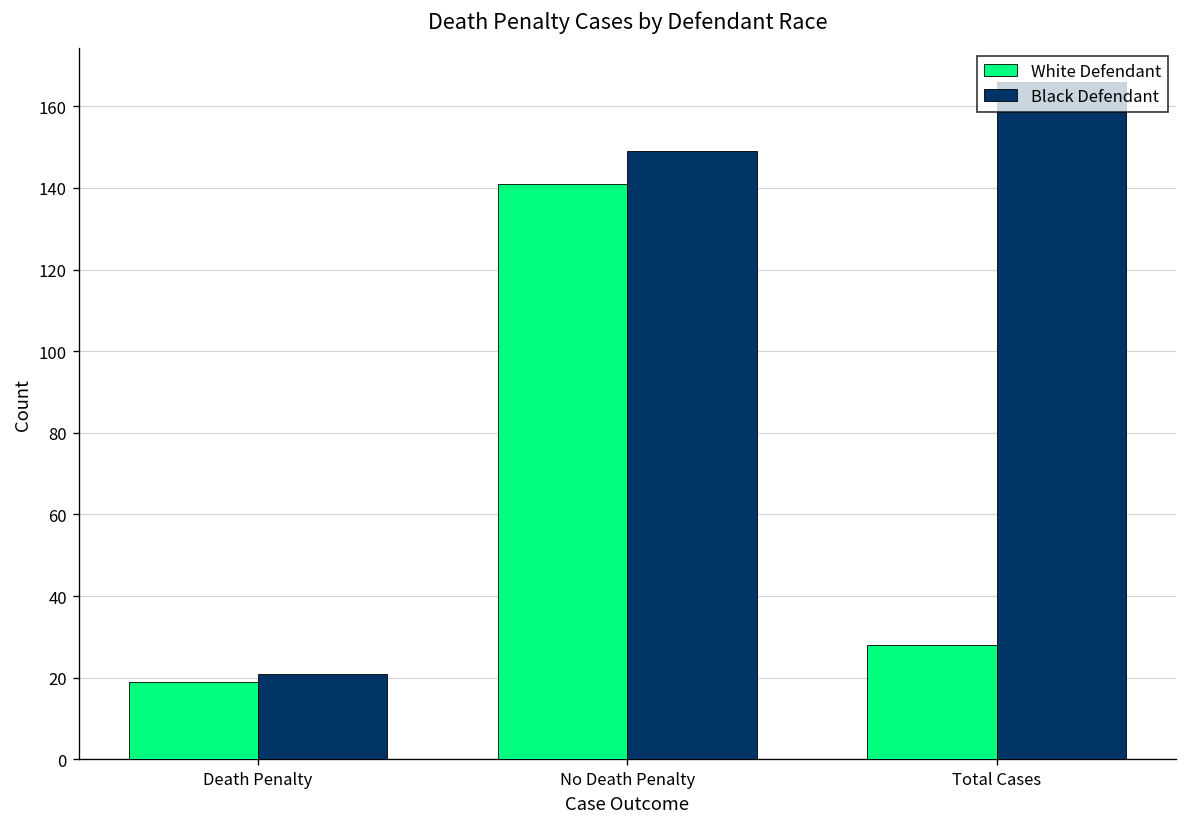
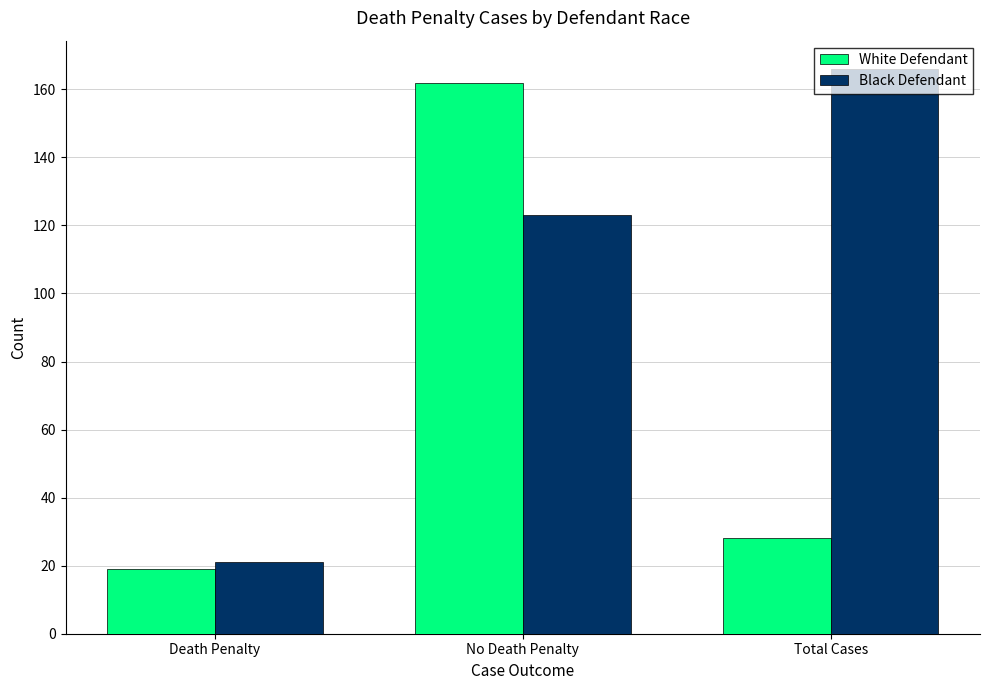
White Defendant, No Death Penalty: 141 -> 162
Black Defendant, No Death Penalty: 149 -> 123
